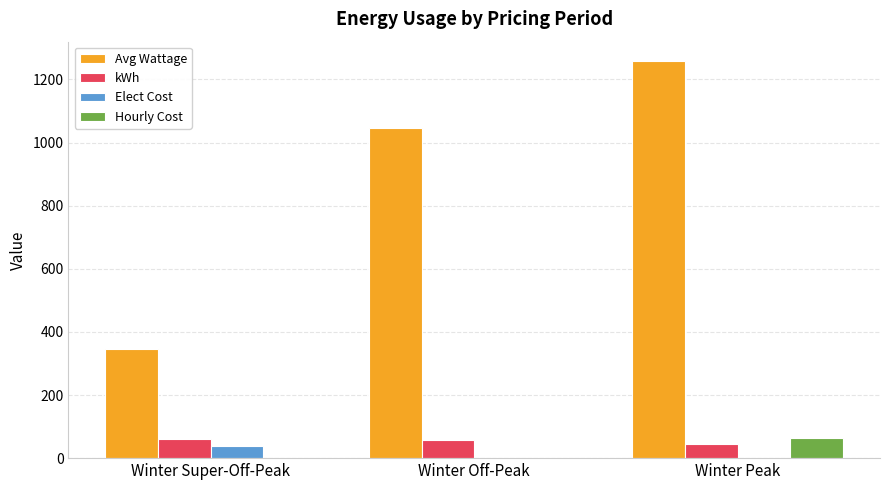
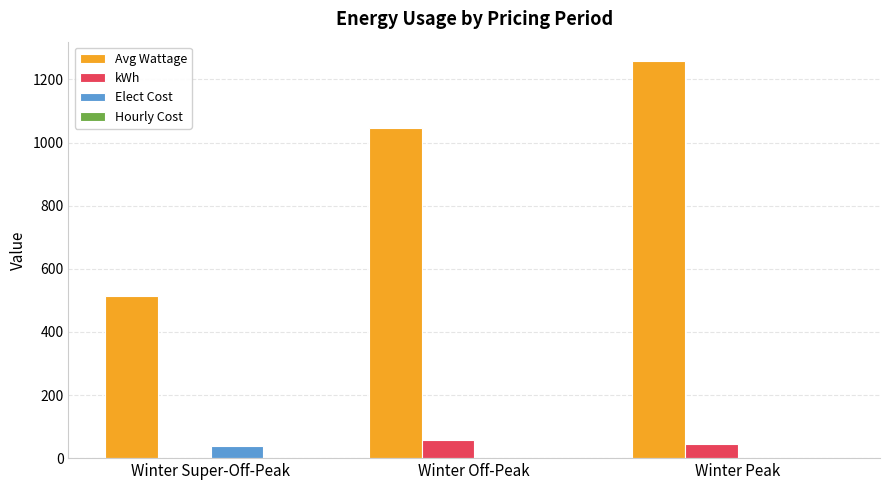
Avg Wattage, Winter Super-Off-Peak: 350 -> 520
kWh, Winter Super-Off-Peak: 60 -> 0
Hourly Cost, Winter Peak: 60 -> 0
